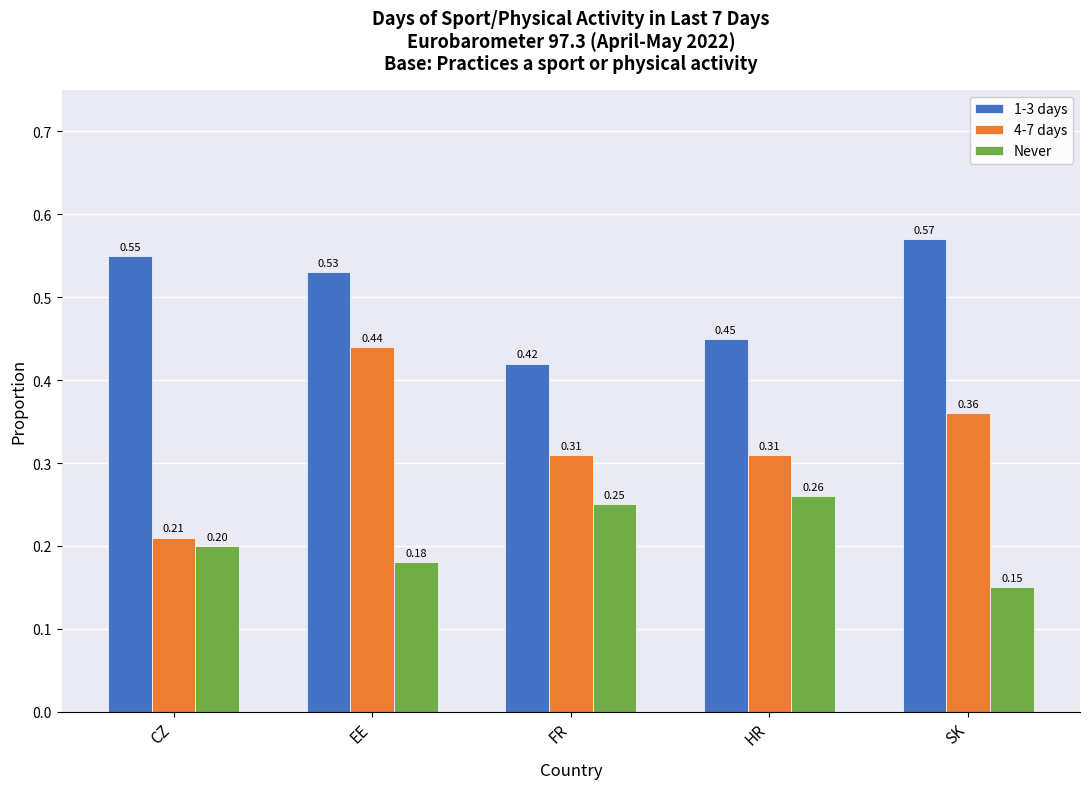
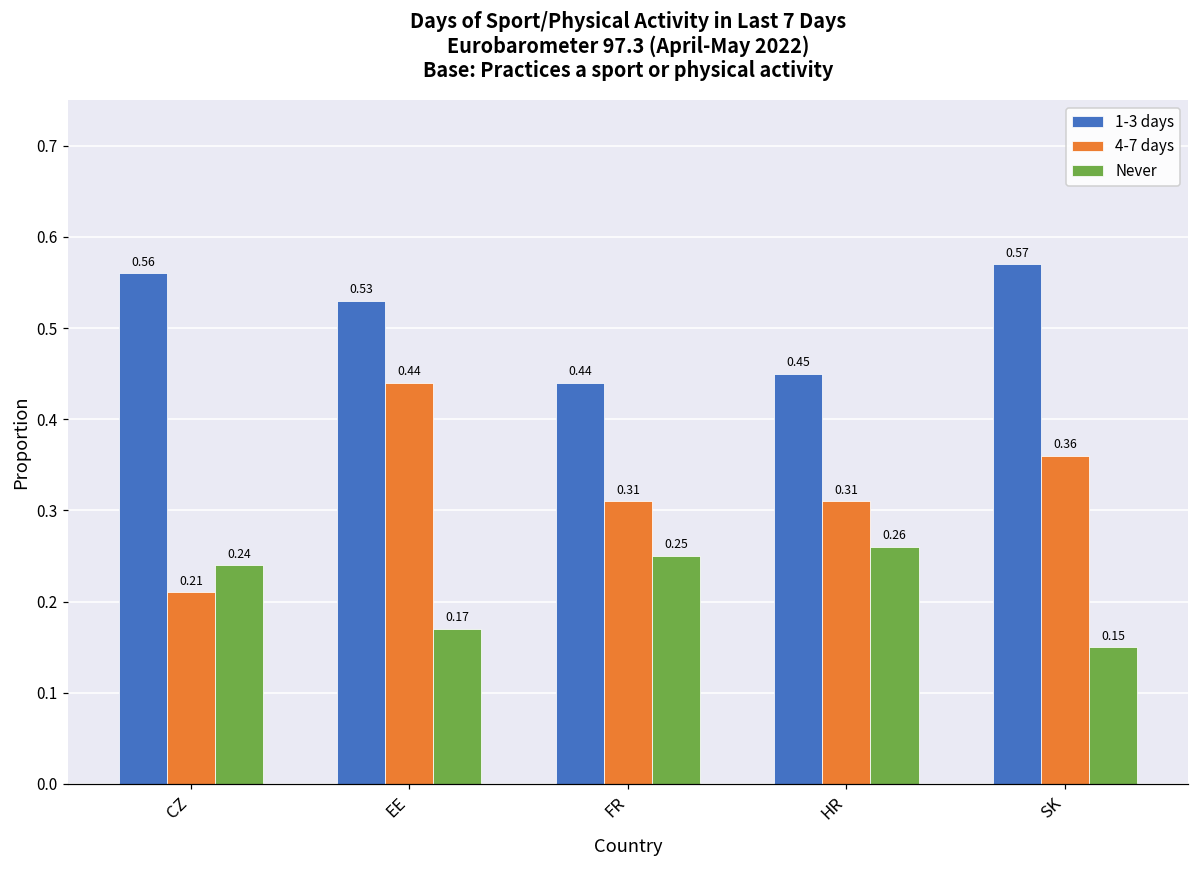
1-3 days, CZ: 0.55 -> 0.56
Never, CZ: 0.20 -> 0.24
Never, EE: 0.18 -> 0.17
1-3 days, FR: 0.42 -> 0.44
